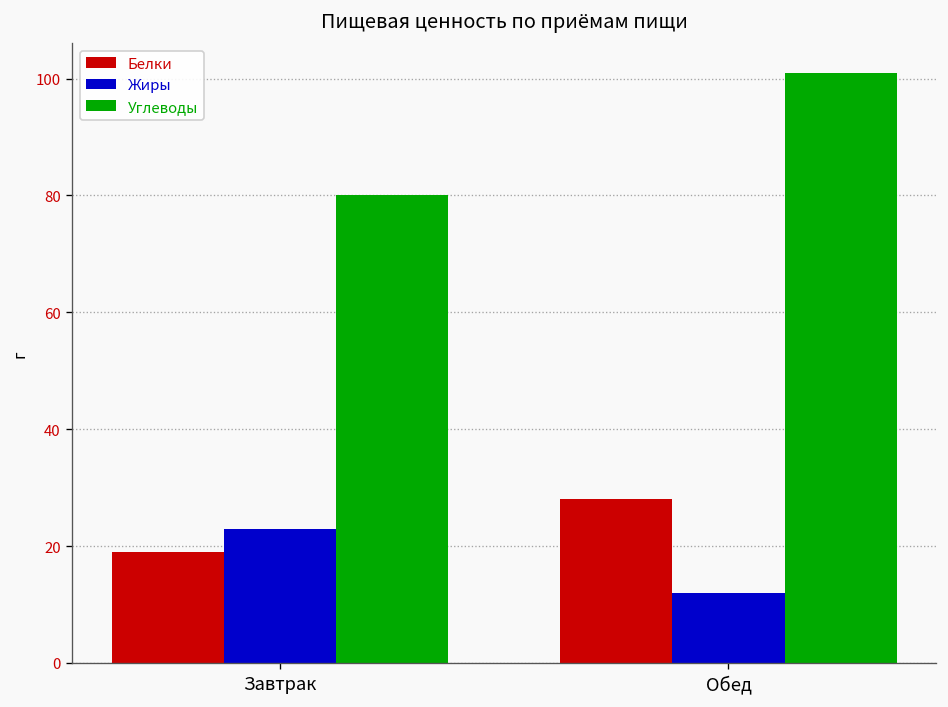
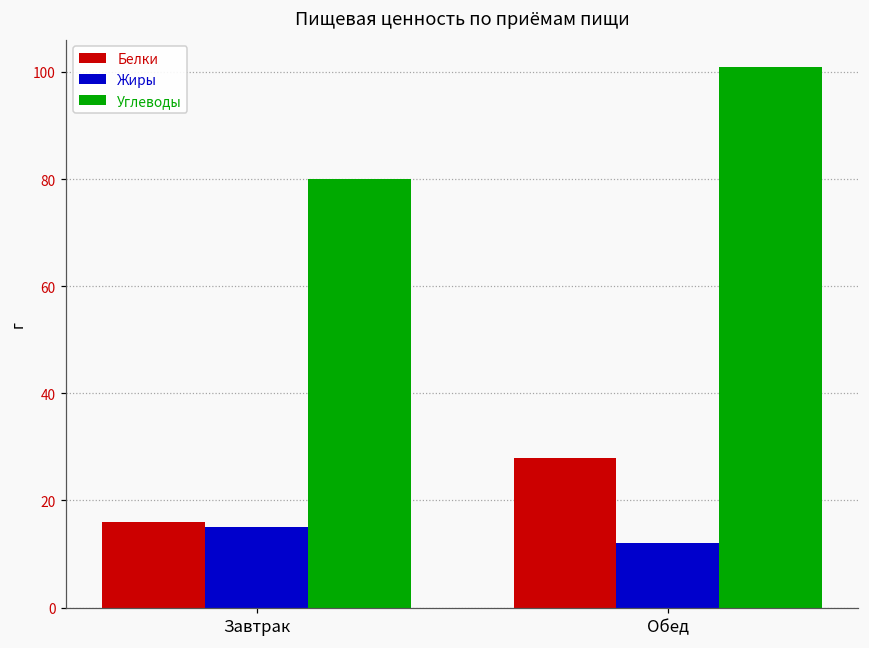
Белки, Завтрак: 19 -> 16
Жиры, Завтрак: 23 -> 15
